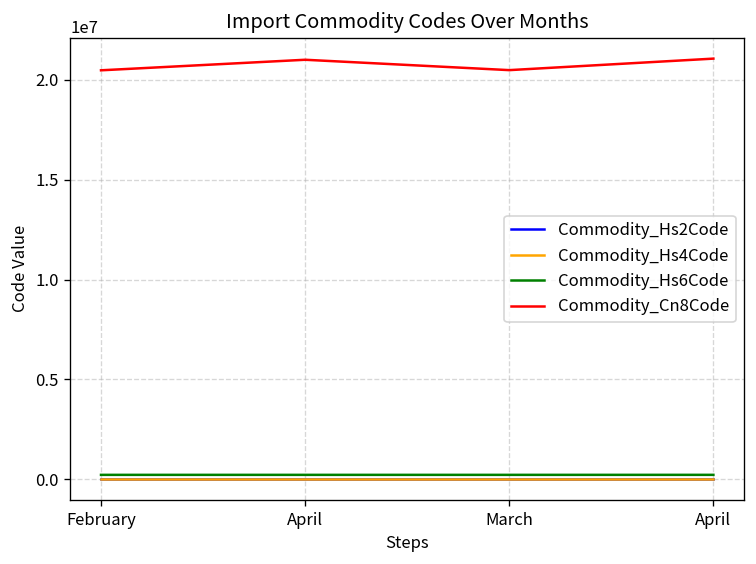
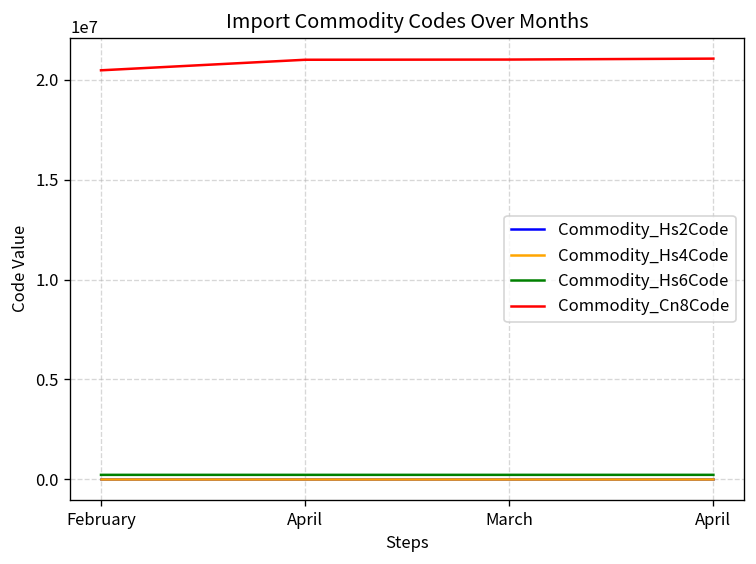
Commodity_Cn8Code, March: 20500000 -> 21000000
